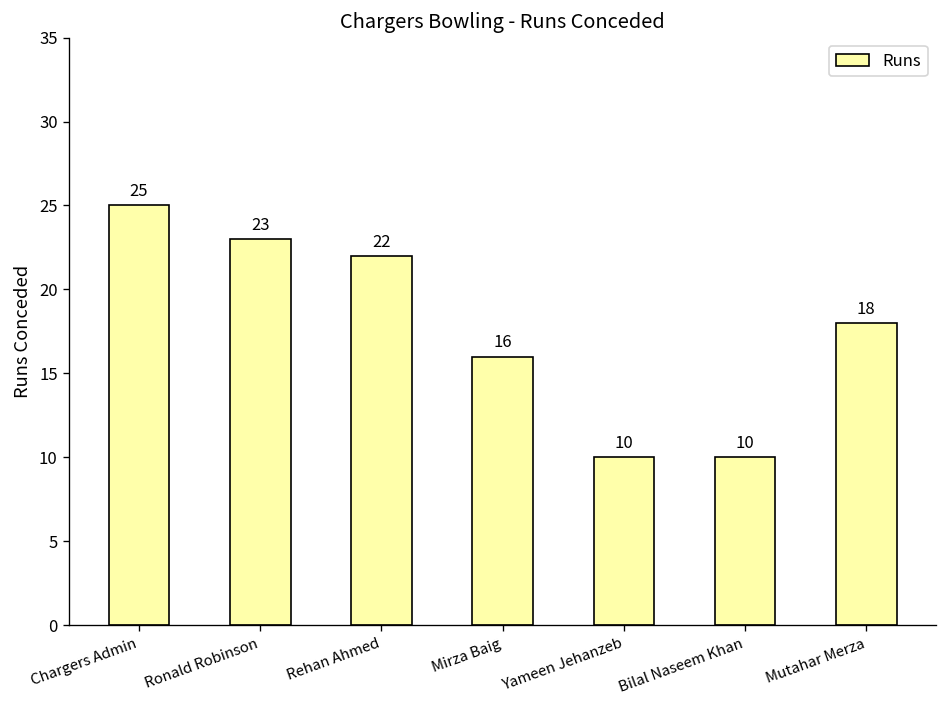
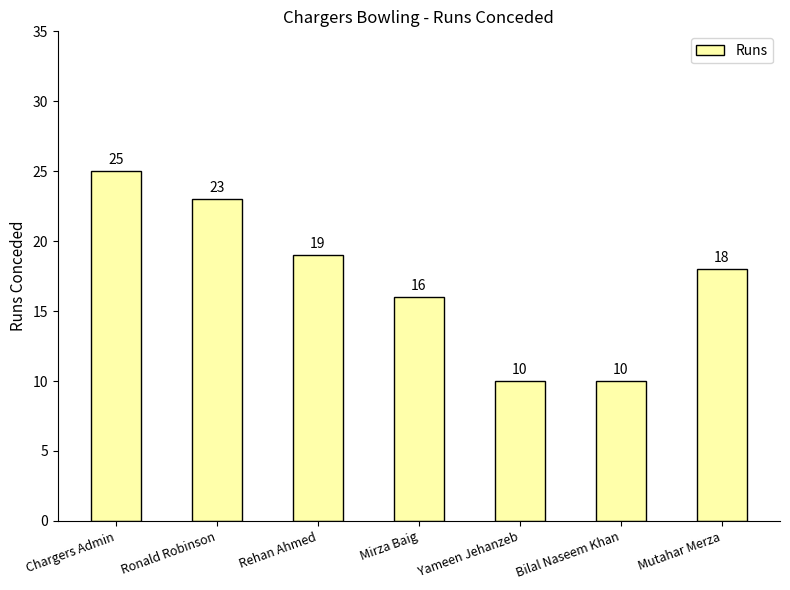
Rehan Ahmed: 22 -> 19
